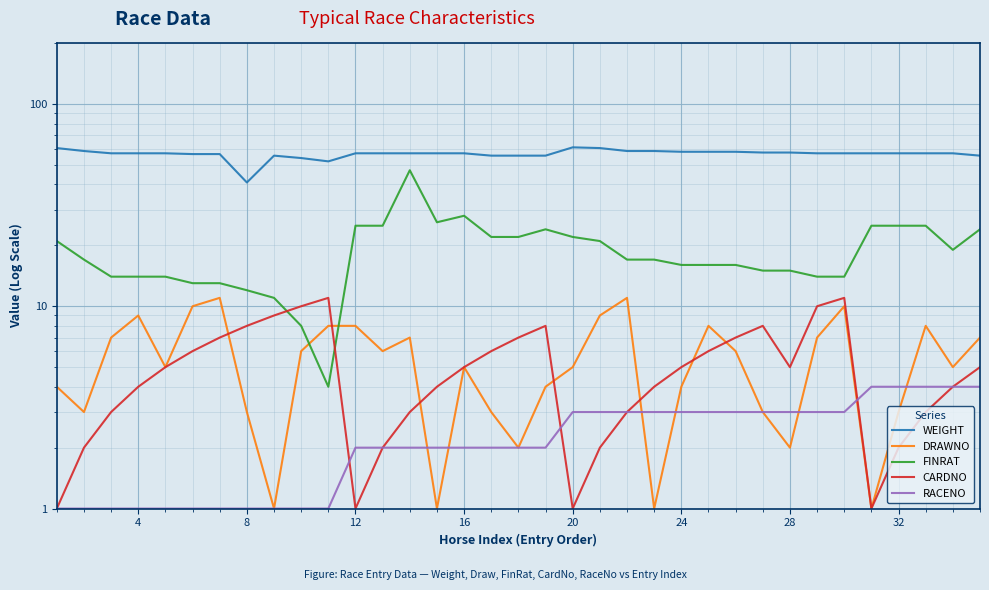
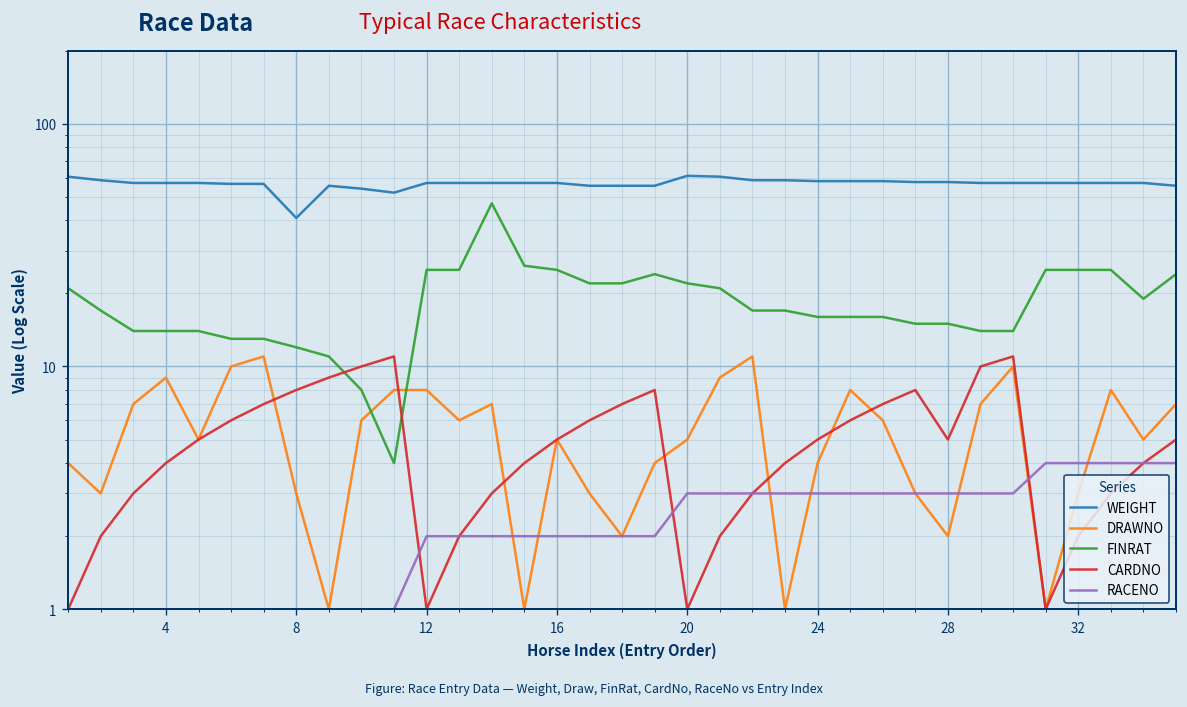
FINRAT, 16: 28 -> 25
